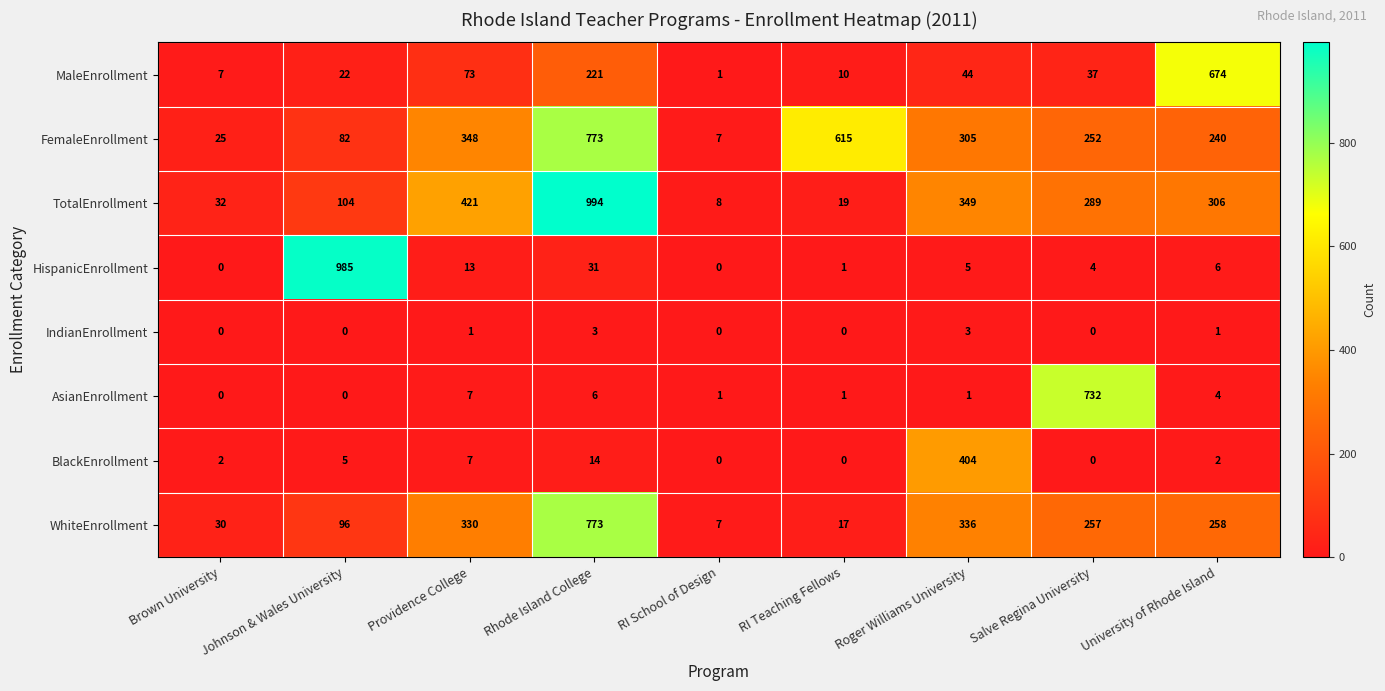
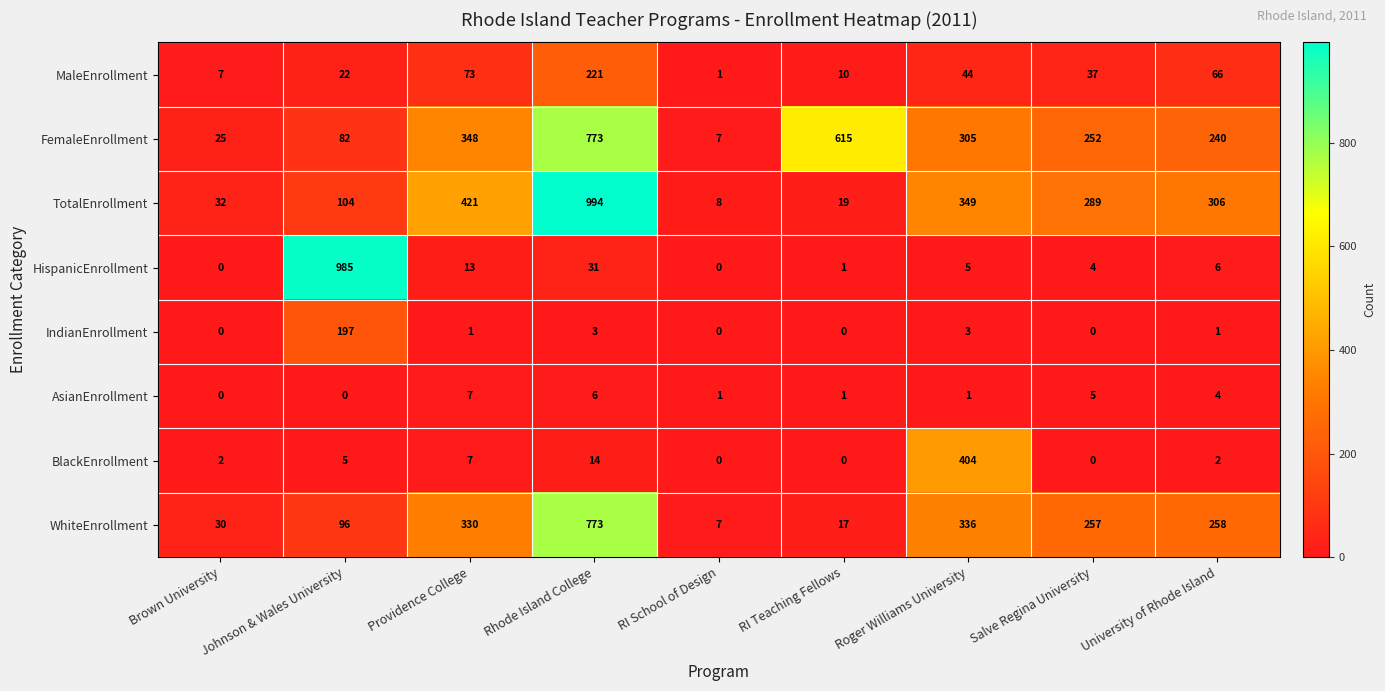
MaleEnrollment, University of Rhode Island: 674 -> 66
IndianEnrollment, Johnson & Wales University: 0 -> 197
AsianEnrollment, Salve Regina University: 732 -> 5
